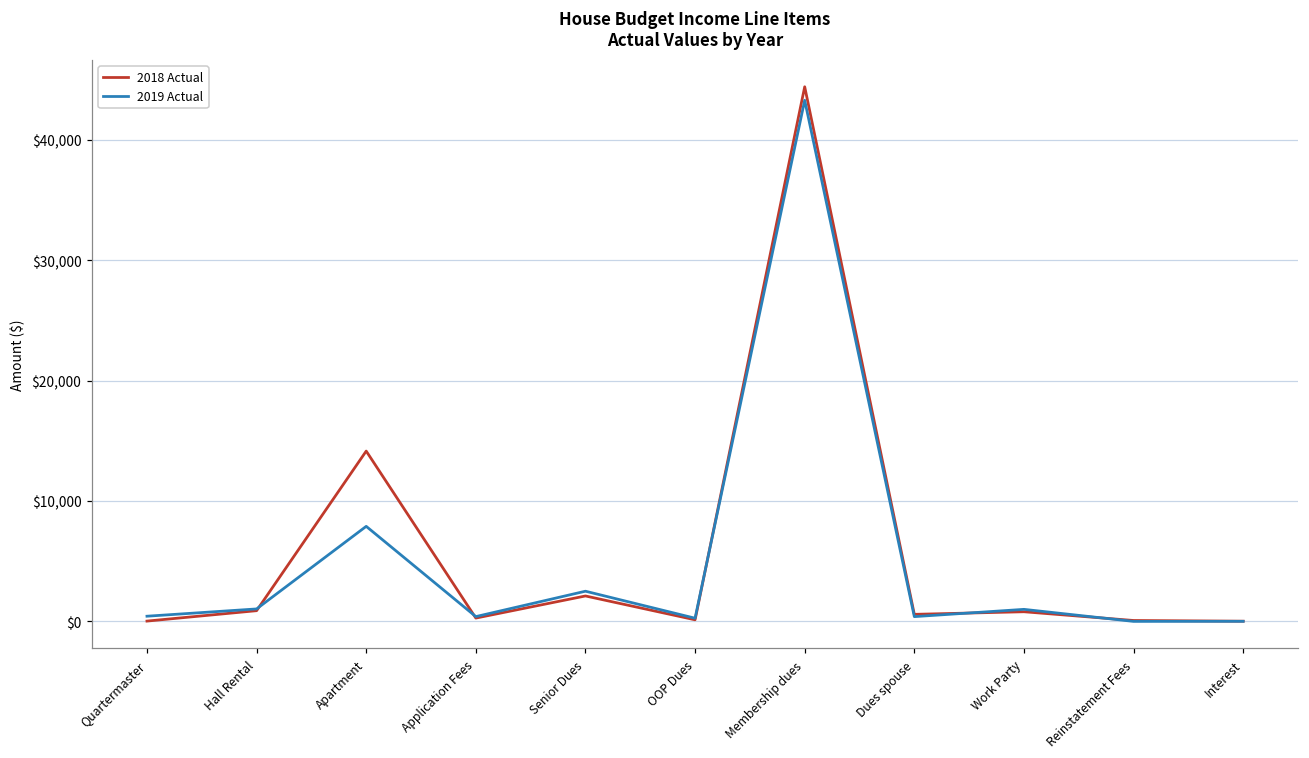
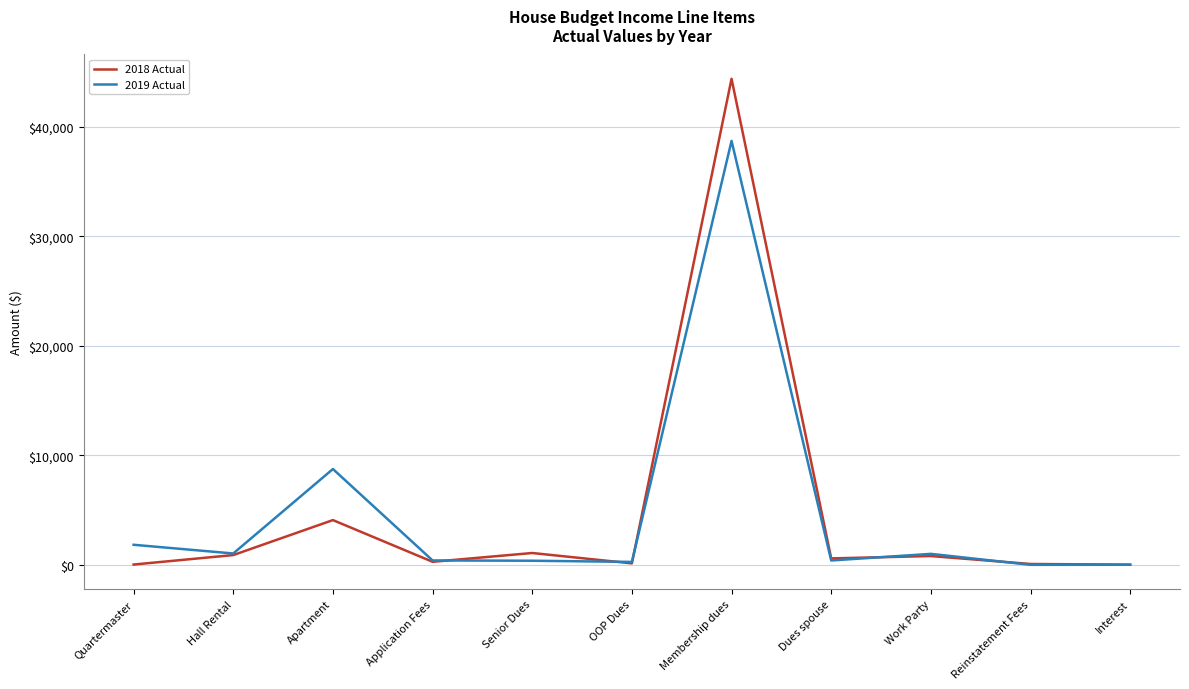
2019 Actual, Quartermaster: $400 -> $1,800
2018 Actual, Apartment: $14,100 -> $4,100
2019 Actual, Apartment: $7,900 -> $8,800
2018 Actual, Senior Dues: $2,100 -> $1,100
2019 Actual, Senior Dues: $2,500 -> $400
2019 Actual, Membership dues: $43,300 -> $38,700
